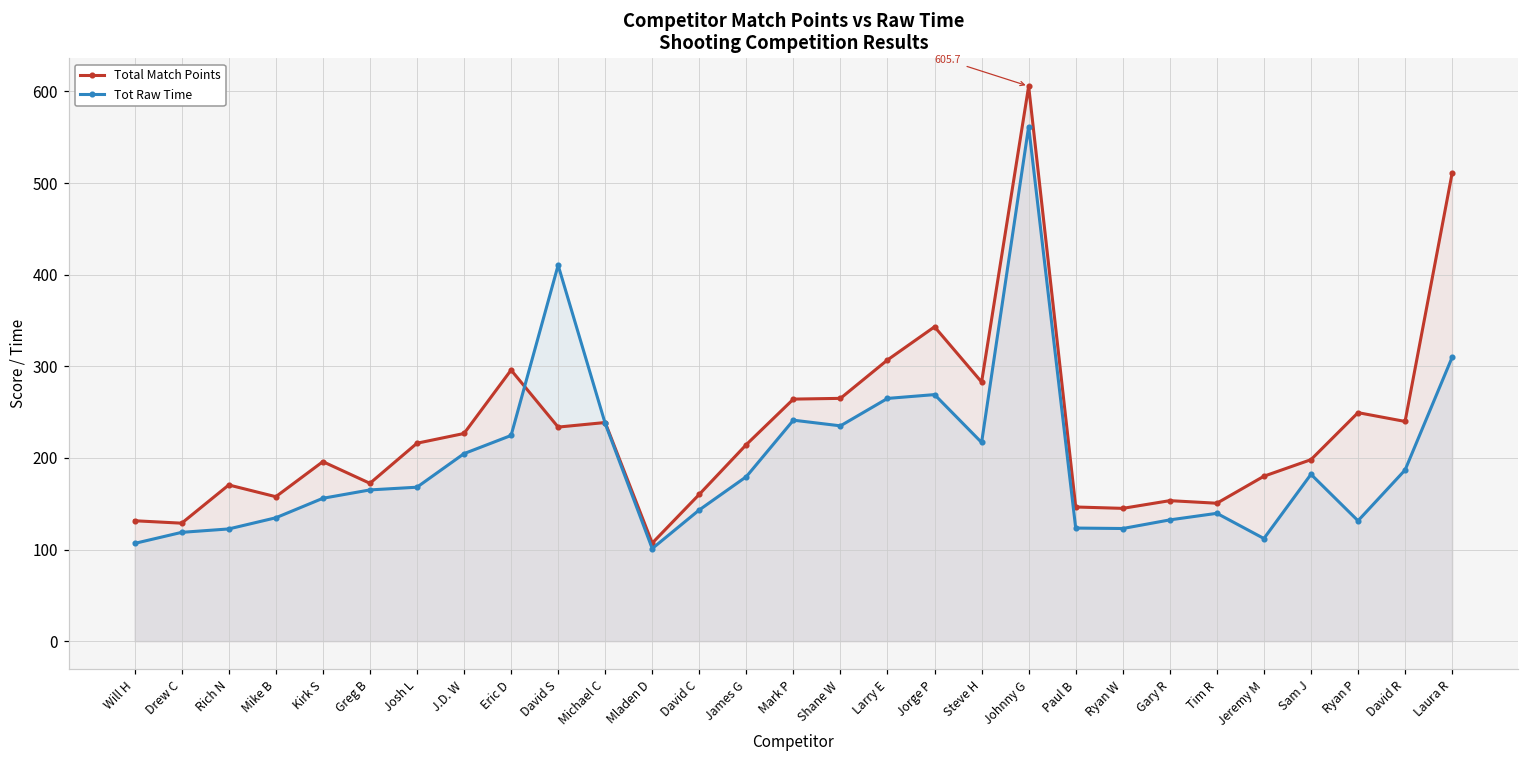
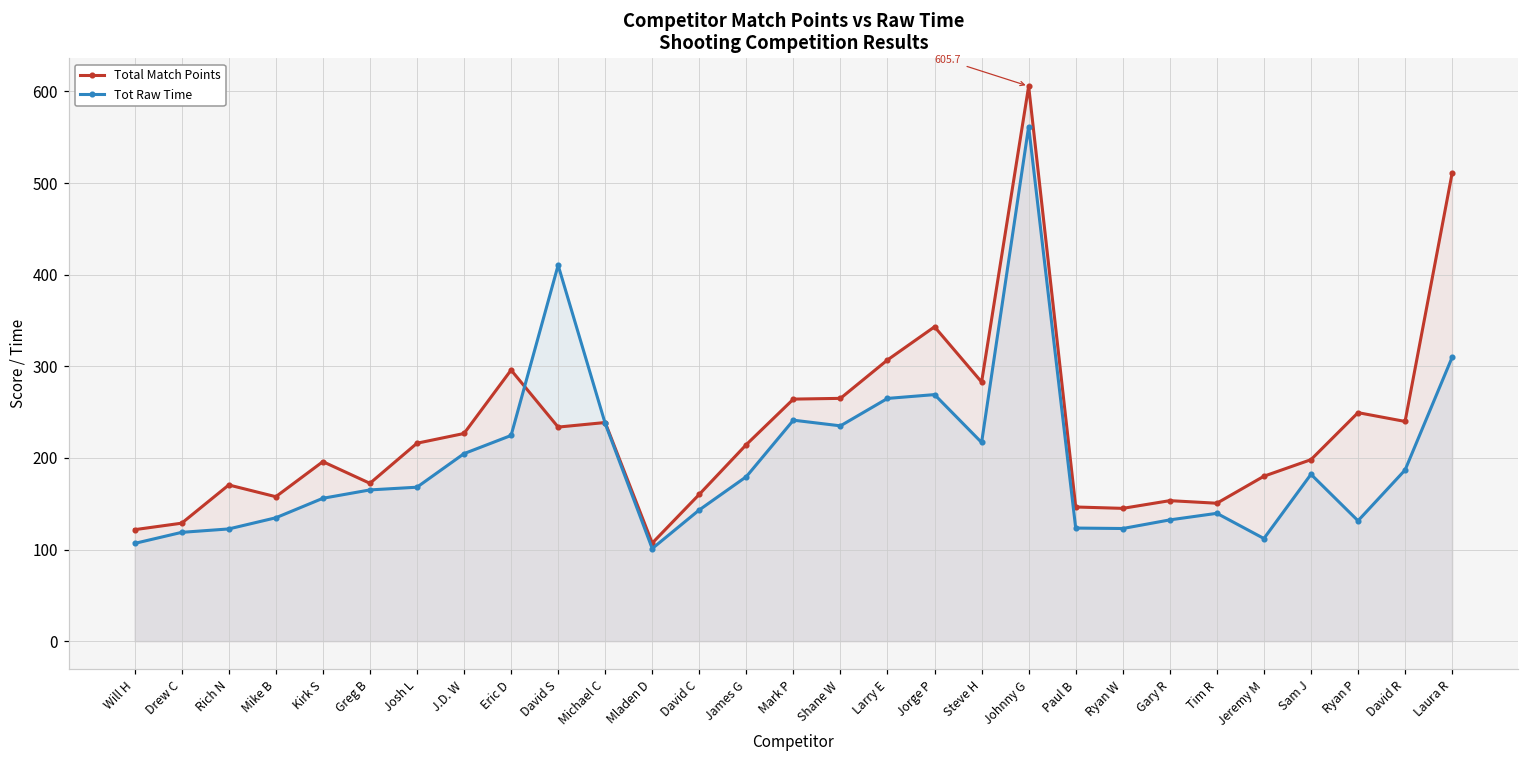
Total Match Points, Will H: 130 -> 120
